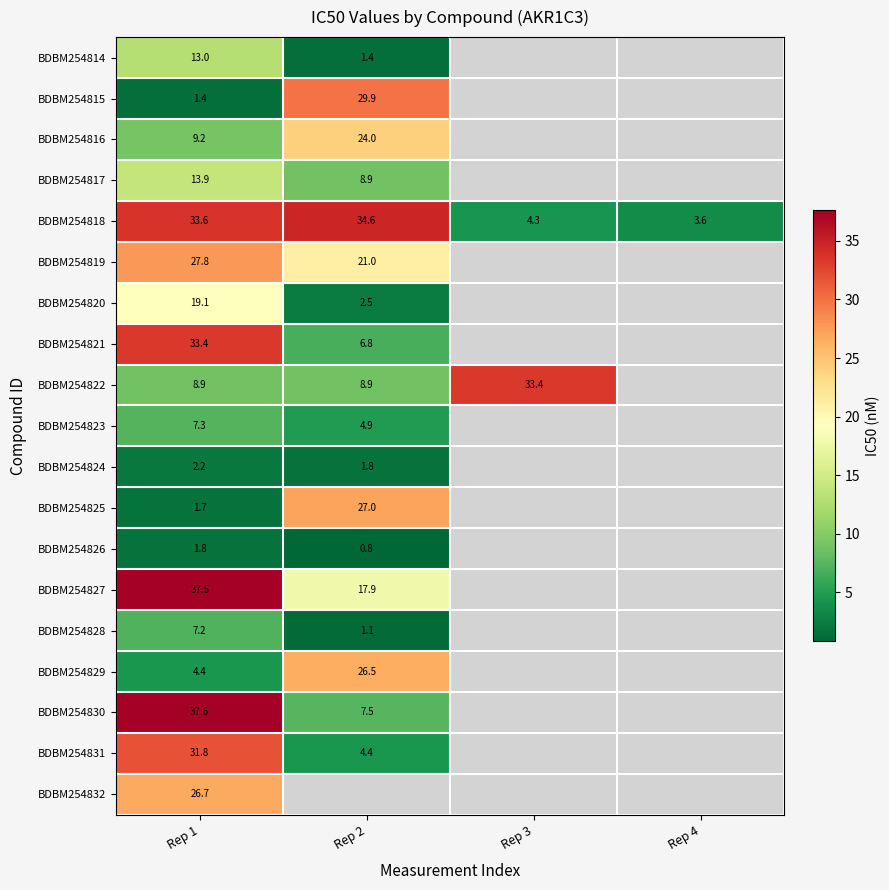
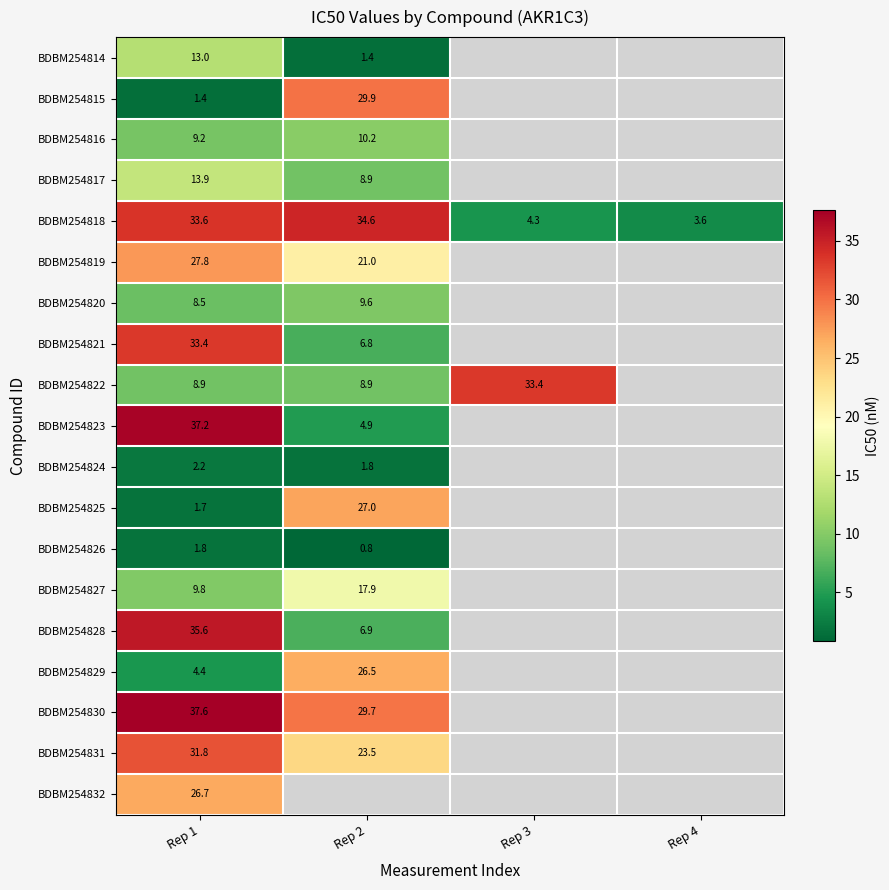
BDBM254816, Rep 2: 24.0 -> 10.2
BDBM254820, Rep 1: 19.1 -> 8.5
BDBM254820, Rep 2: 2.5 -> 9.6
BDBM254823, Rep 1: 7.3 -> 37.2
BDBM254827, Rep 1: 37.5 -> 9.8
BDBM254828, Rep 1: 7.2 -> 35.6
BDBM254828, Rep 2: 1.1 -> 6.9
BDBM254830, Rep 2: 7.5 -> 29.7
BDBM254831, Rep 2: 4.4 -> 23.5
